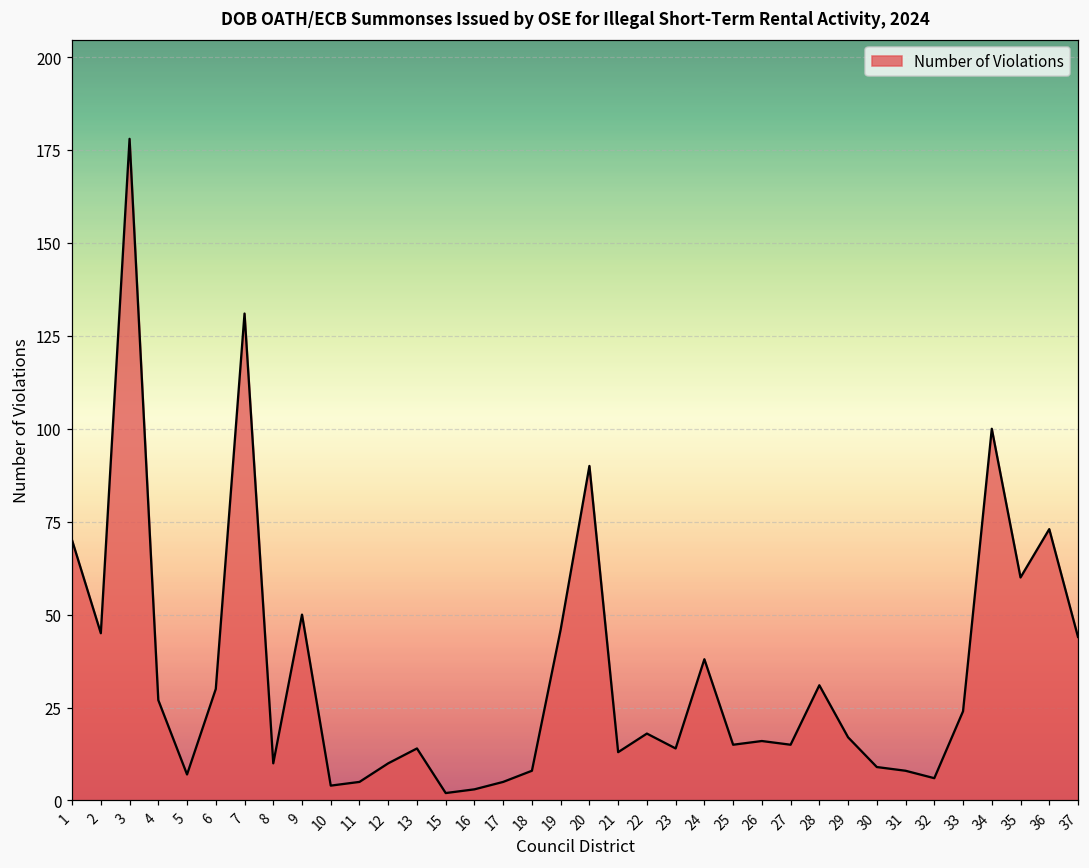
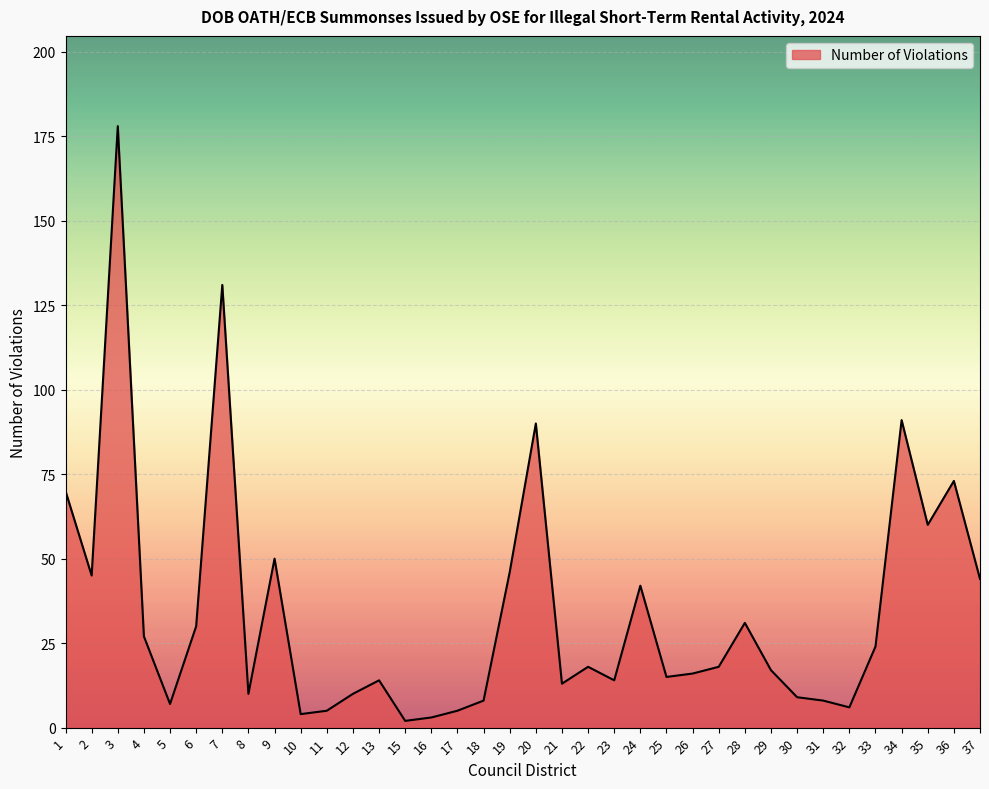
24: 38 -> 42
27: 15 -> 18
34: 100 -> 91
